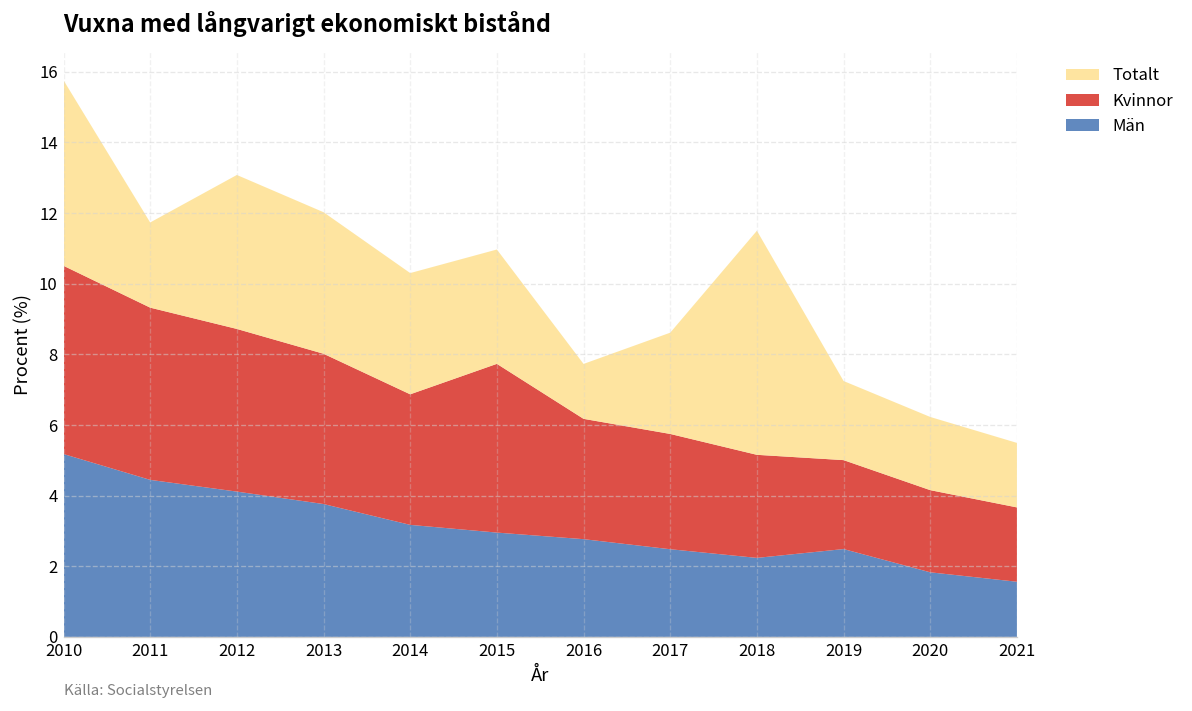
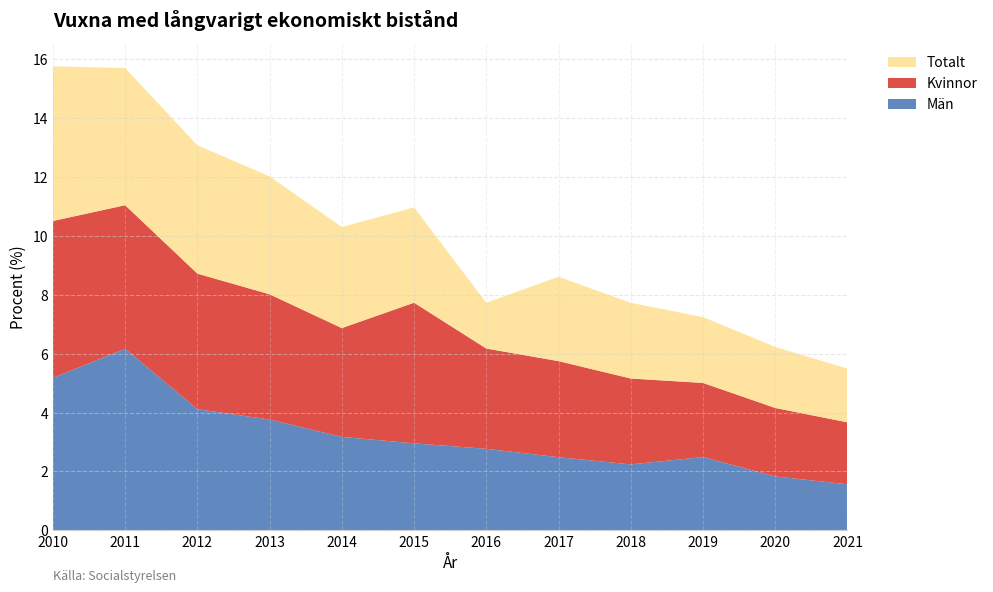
Män, 2011: 4.4 -> 6.2
Totalt, 2011: 2.4 -> 4.7
Totalt, 2018: 6.3 -> 2.6
